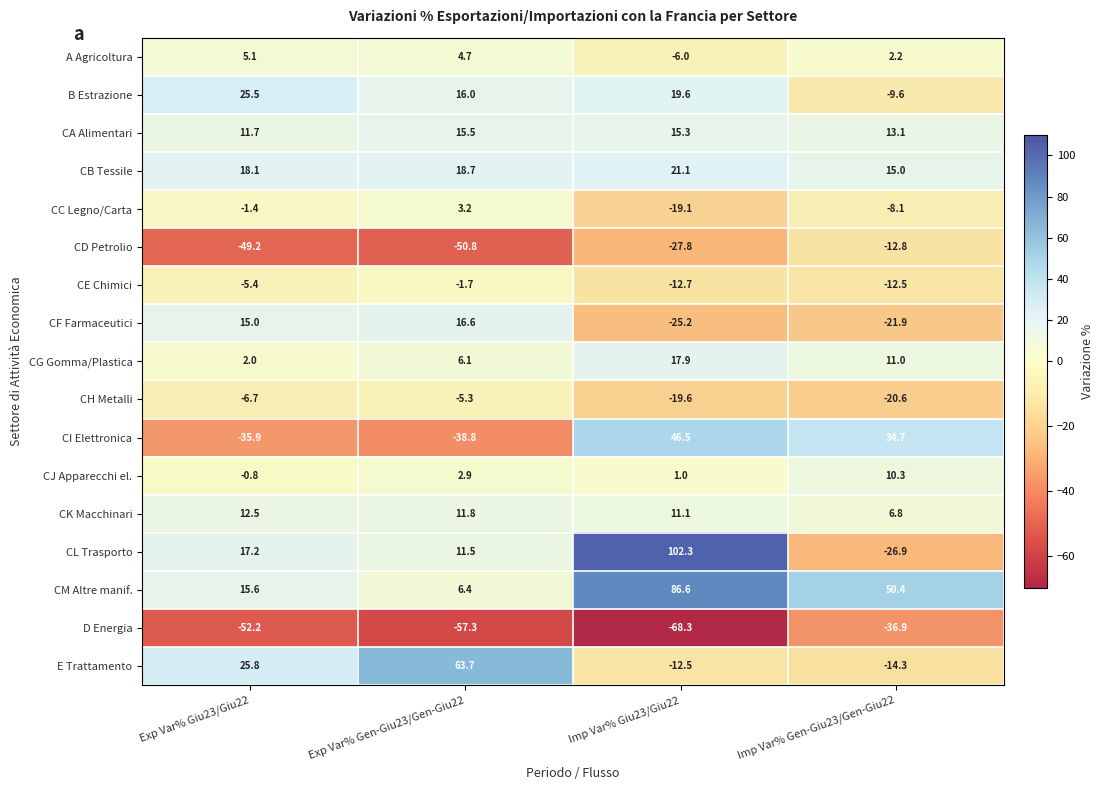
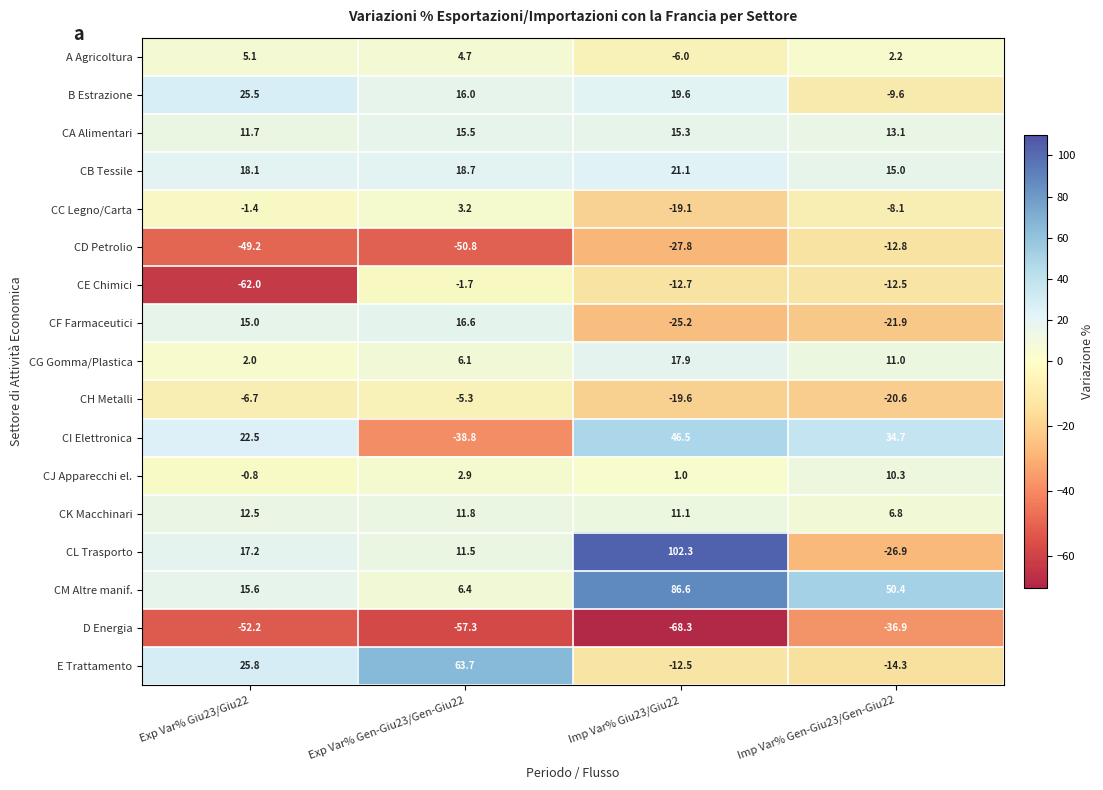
CE Chimici, Exp Var% Giu23/Giu22: -5.4 -> -62.0
CI Elettronica, Exp Var% Giu23/Giu22: -35.9 -> 22.5
